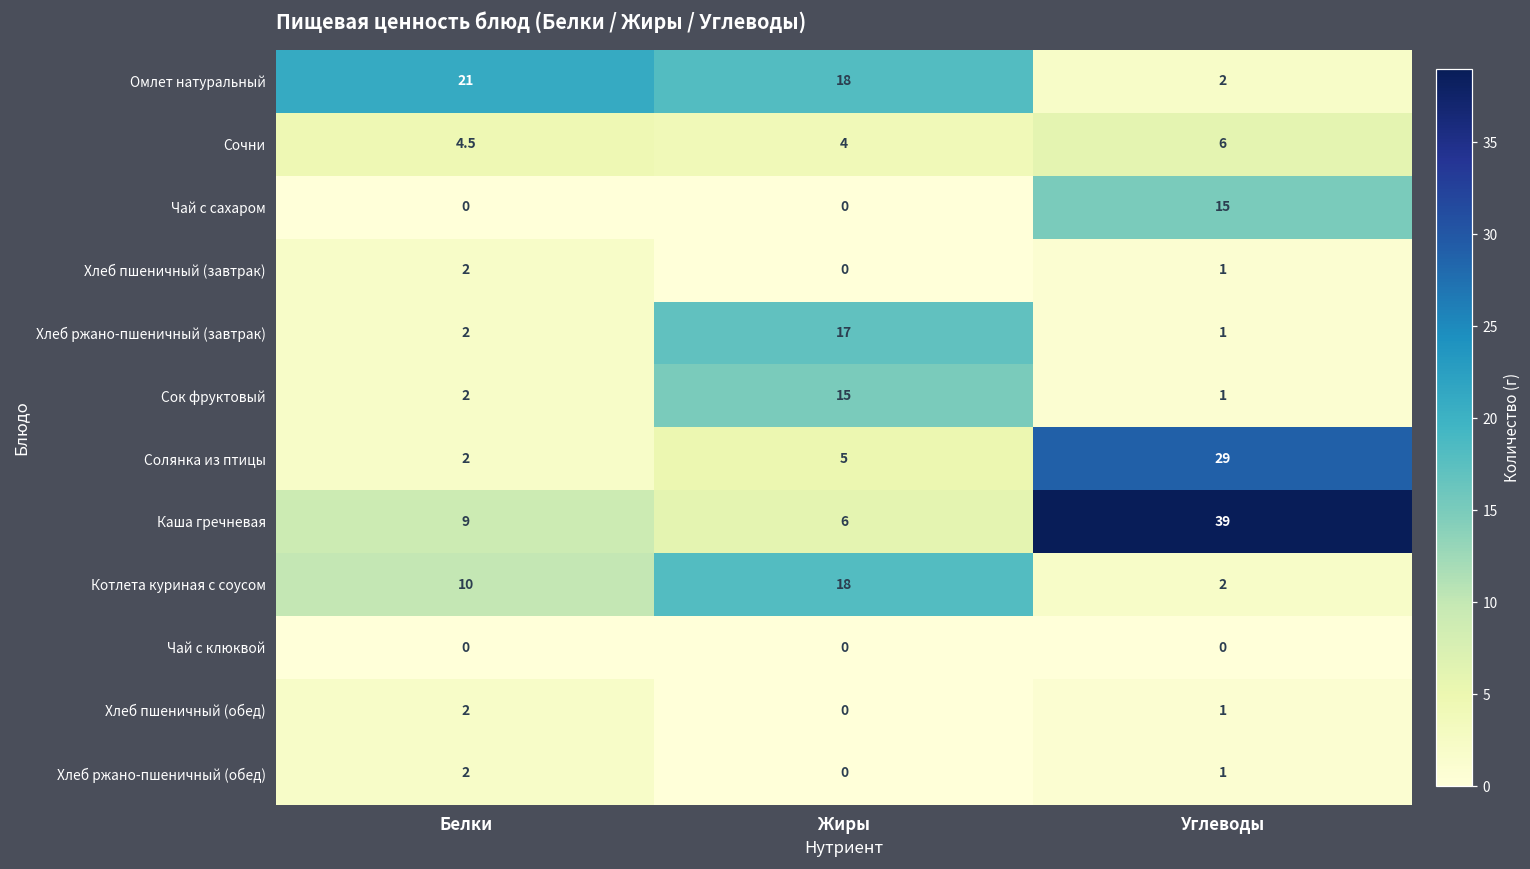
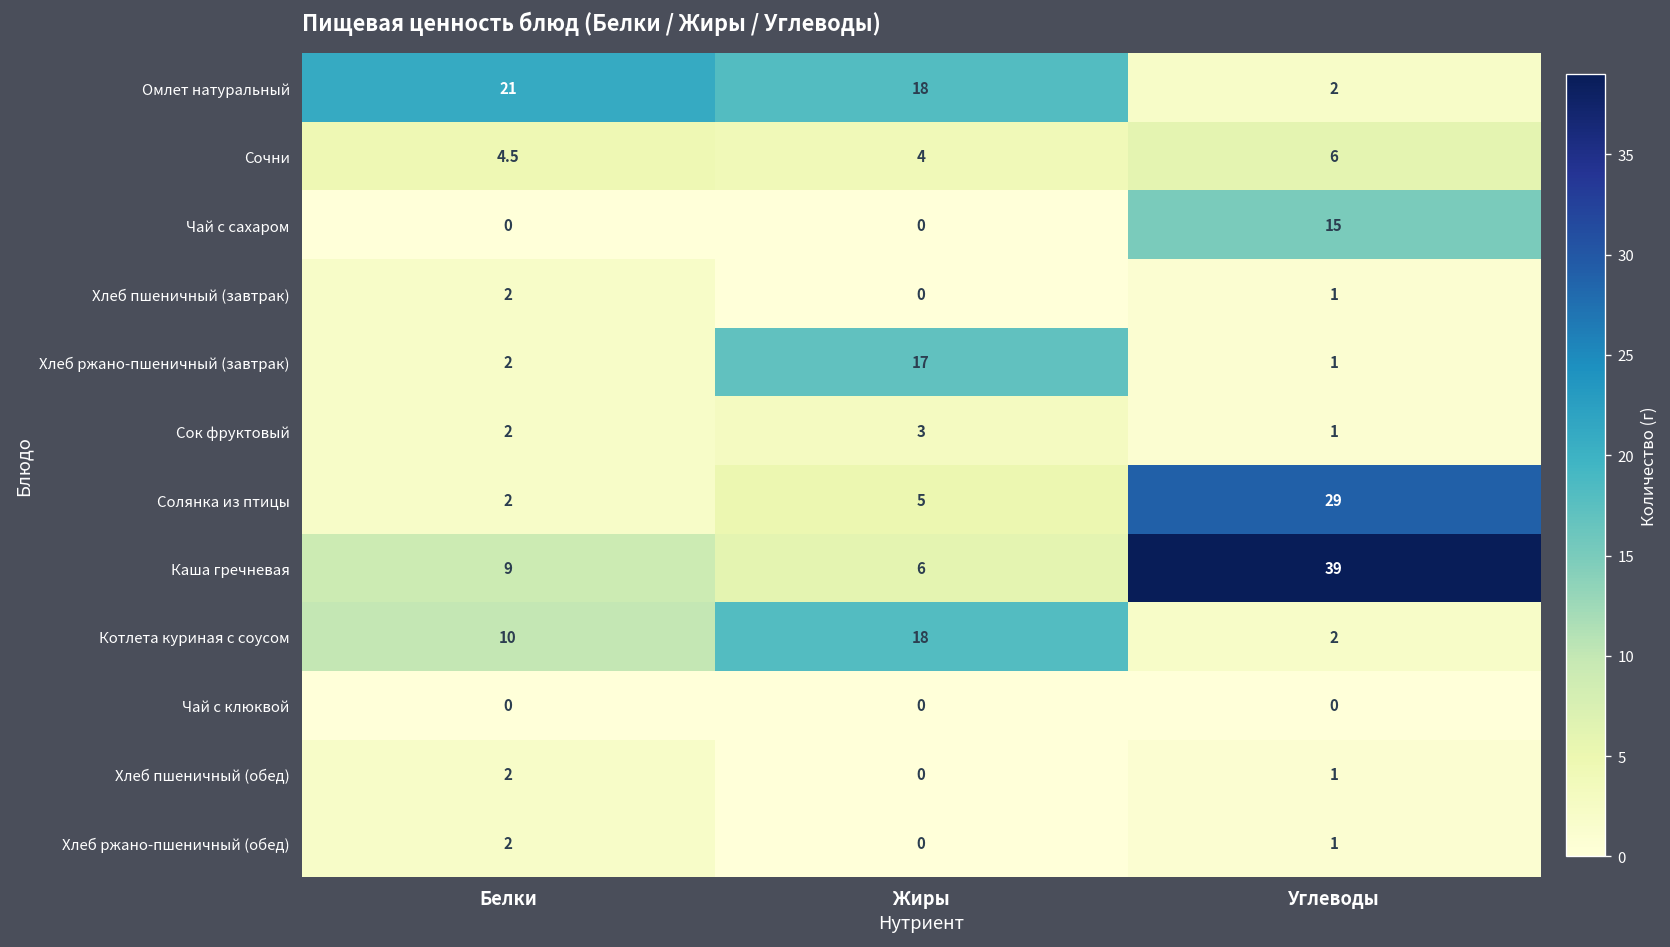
Сок фруктовый, Жиры: 15 -> 3
